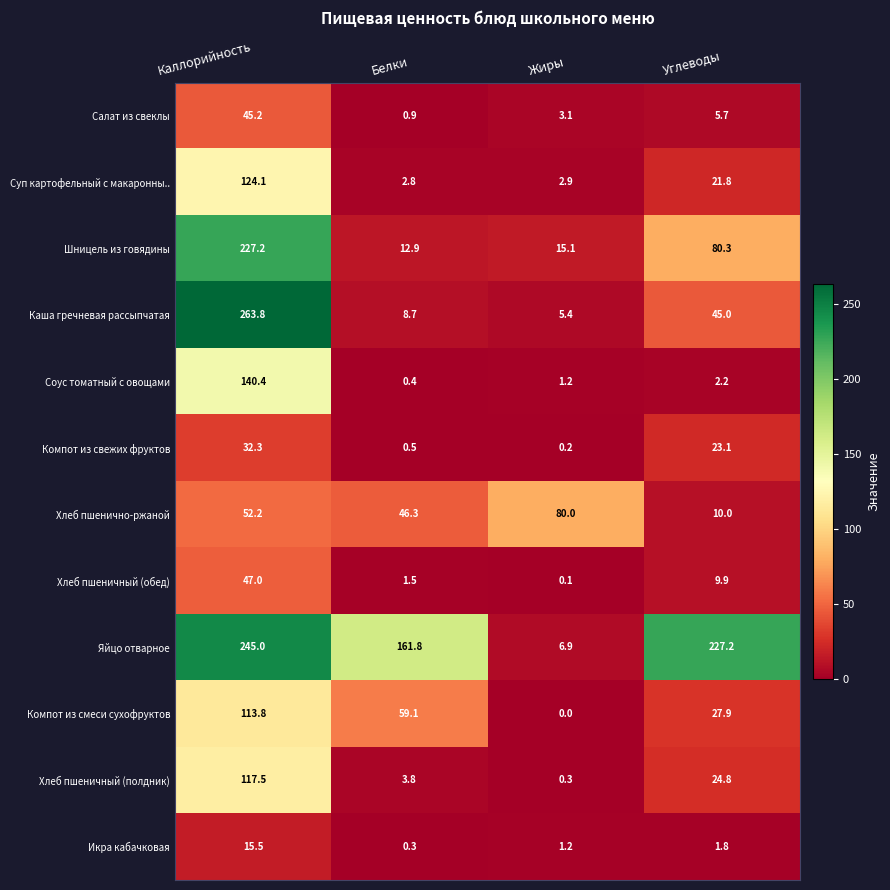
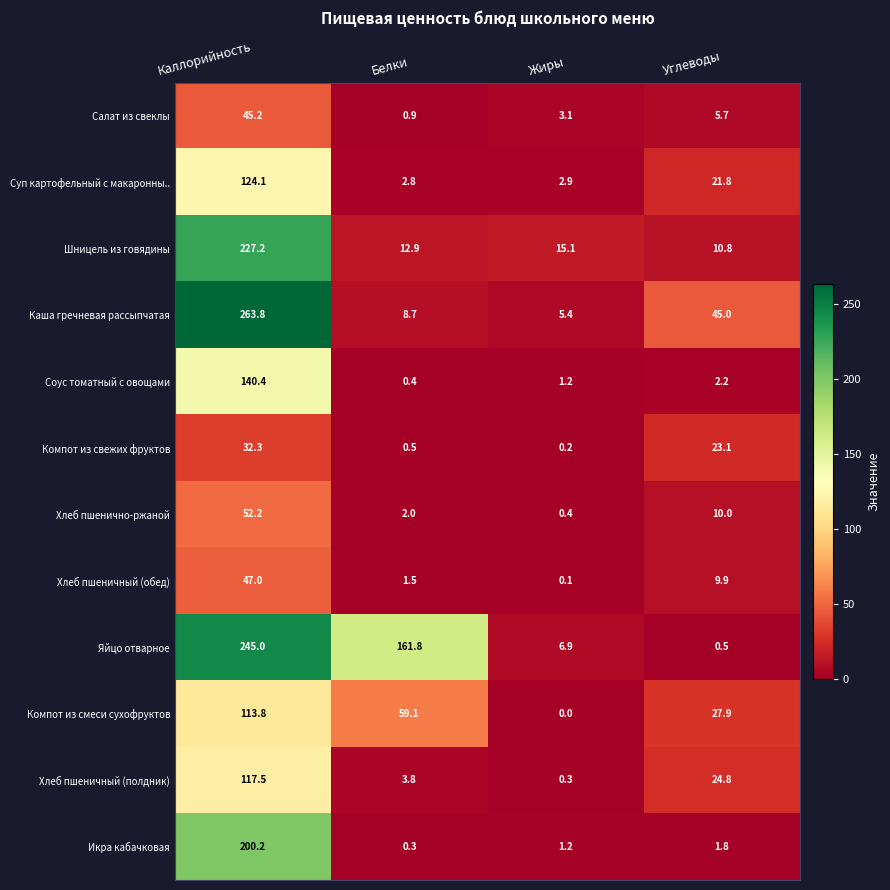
Шницель из говядины, Углеводы: 80.3 -> 10.8
Хлеб пшенично-ржаной, Белки: 46.3 -> 2.0
Хлеб пшенично-ржаной, Жиры: 80.0 -> 0.4
Яйцо отварное, Углеводы: 227.2 -> 0.5
Икра кабачковая, Каллорийность: 15.5 -> 200.2
